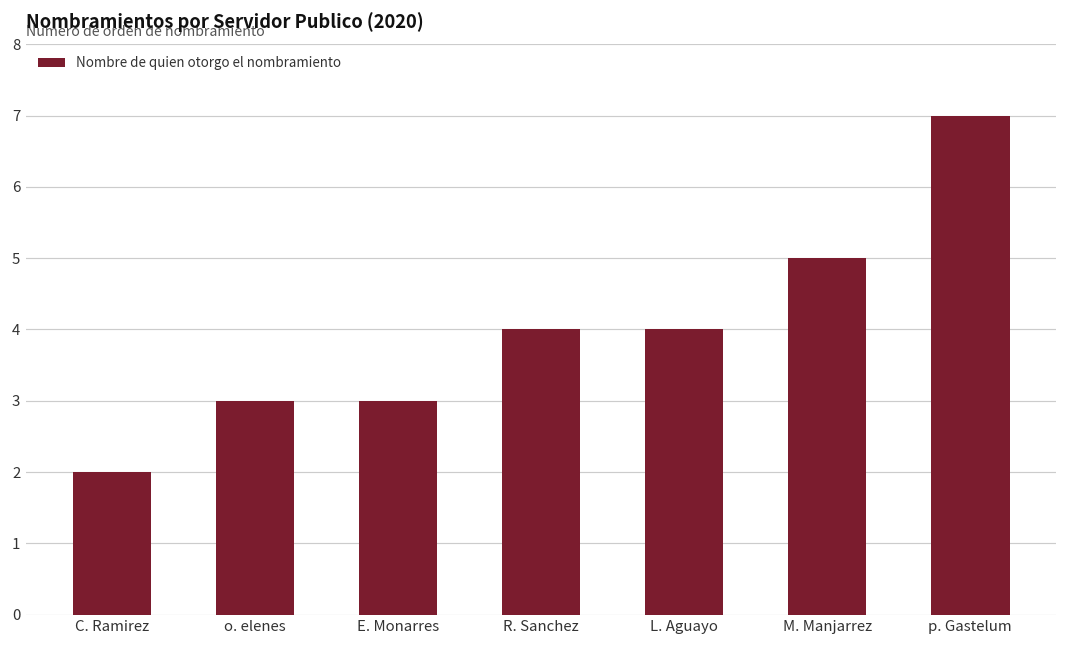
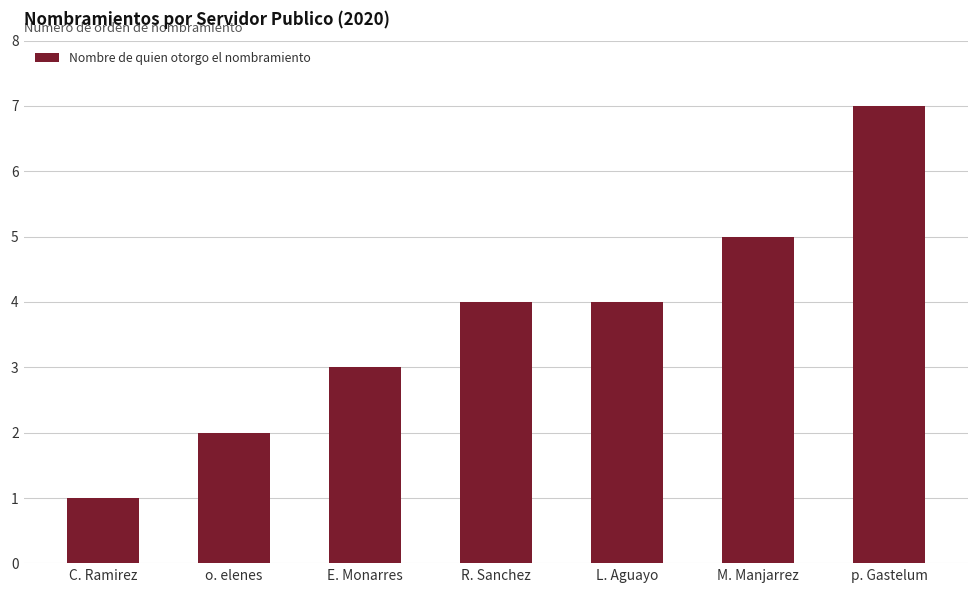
C. Ramirez: 2 -> 1
o. elenes: 3 -> 2
